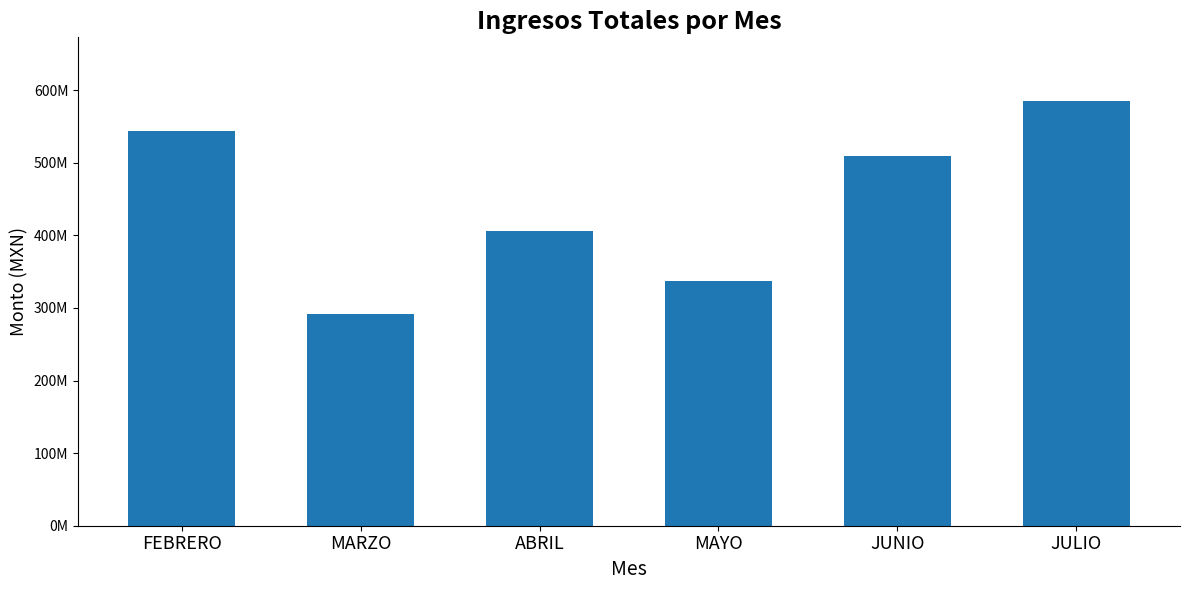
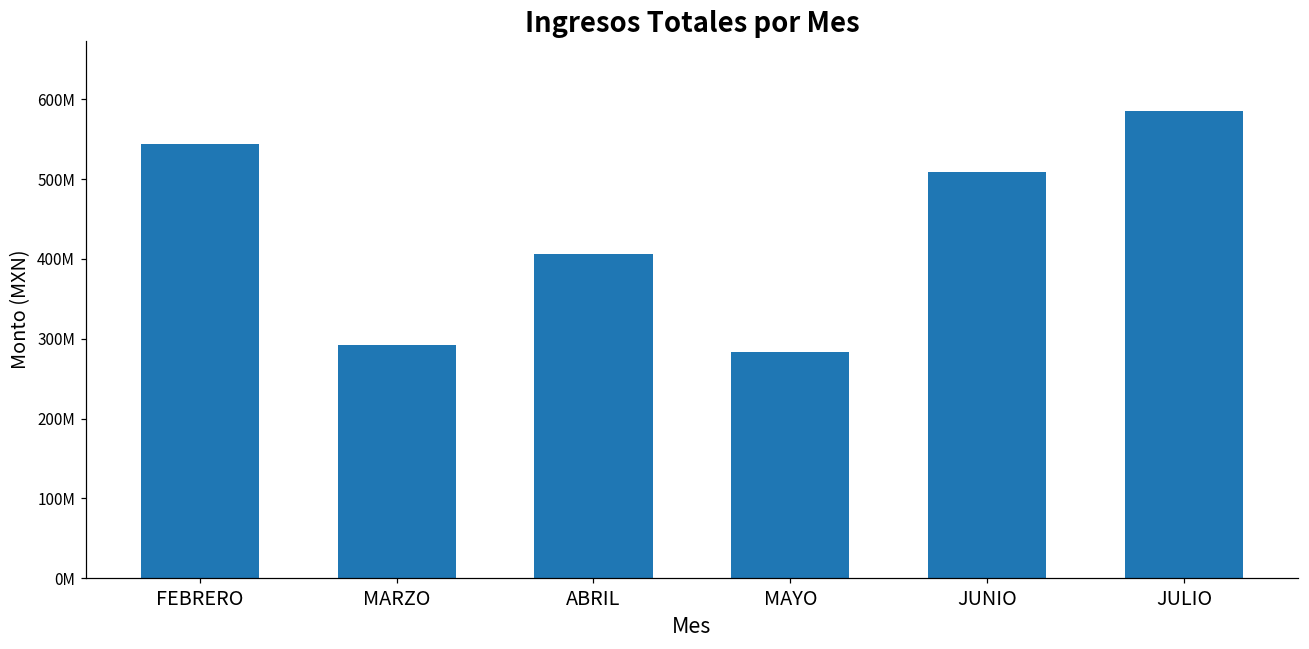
MAYO: 340000000 -> 280000000
